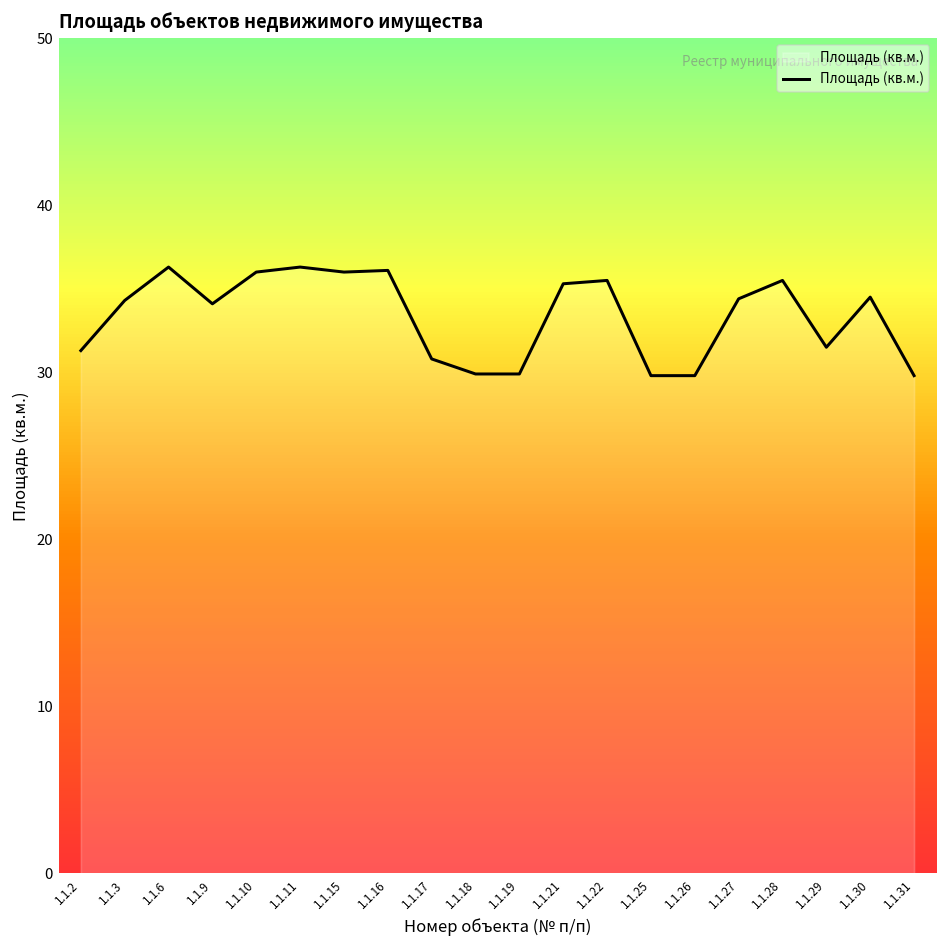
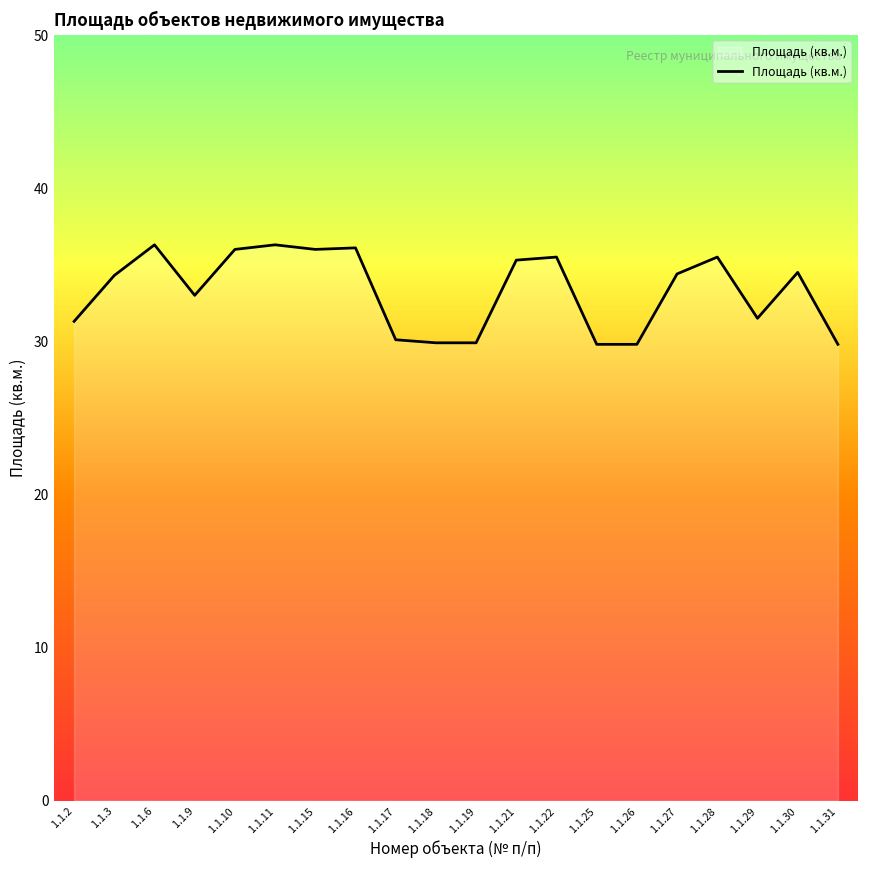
1.1.9: 34.1 -> 33.0
1.1.17: 30.8 -> 30.1
